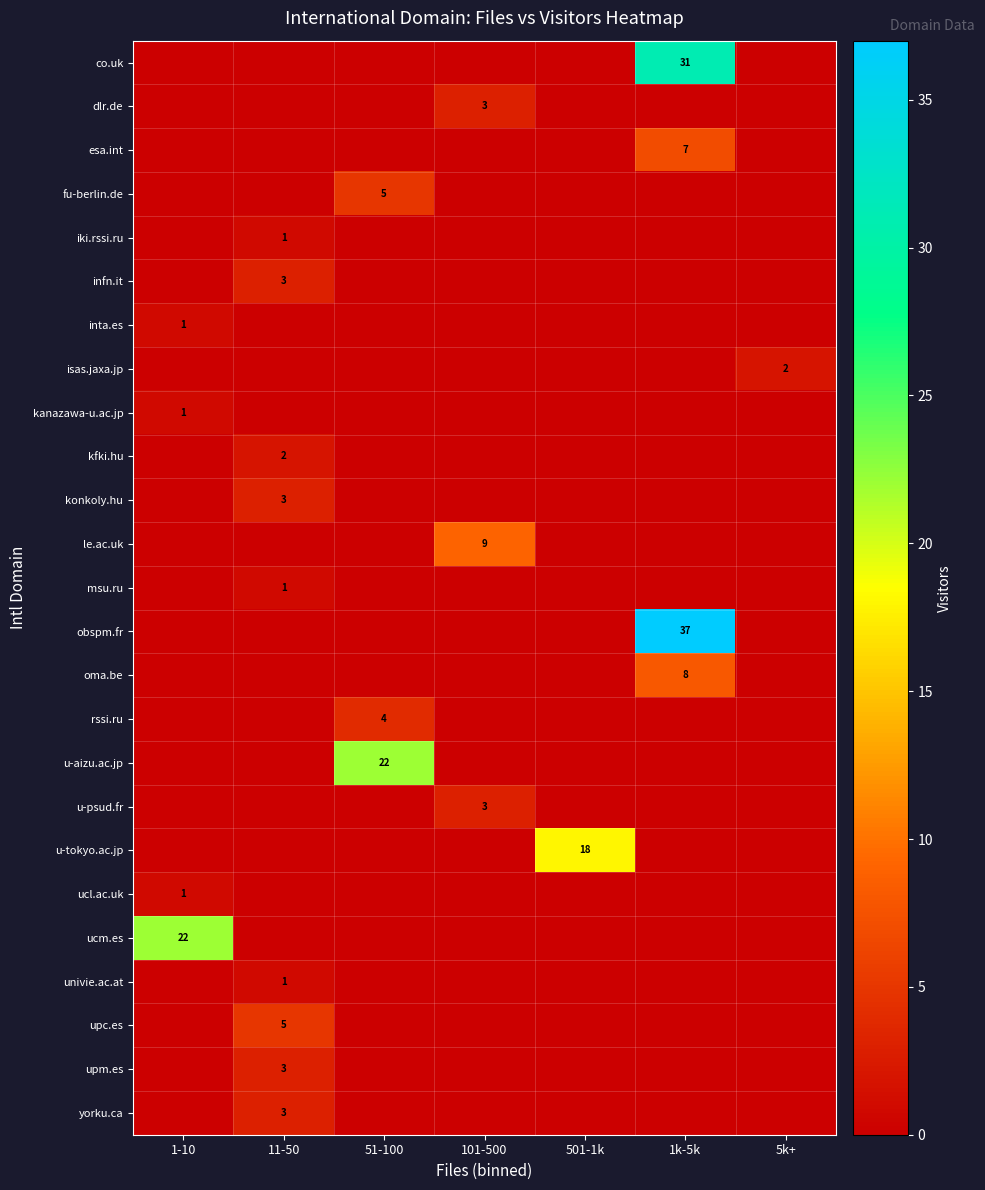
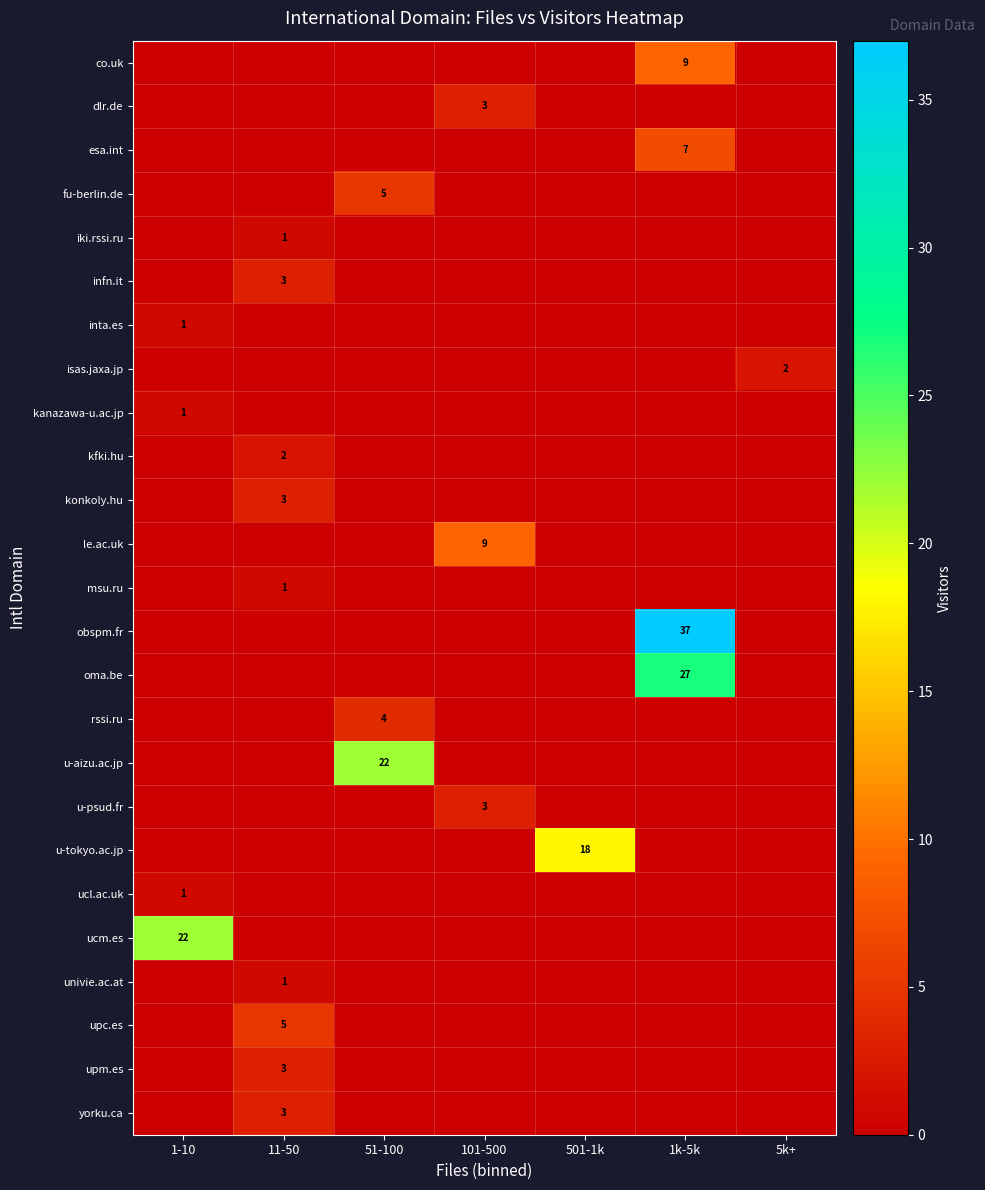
co.uk, 1k-5k: 31 -> 9
oma.be, 1k-5k: 8 -> 27
